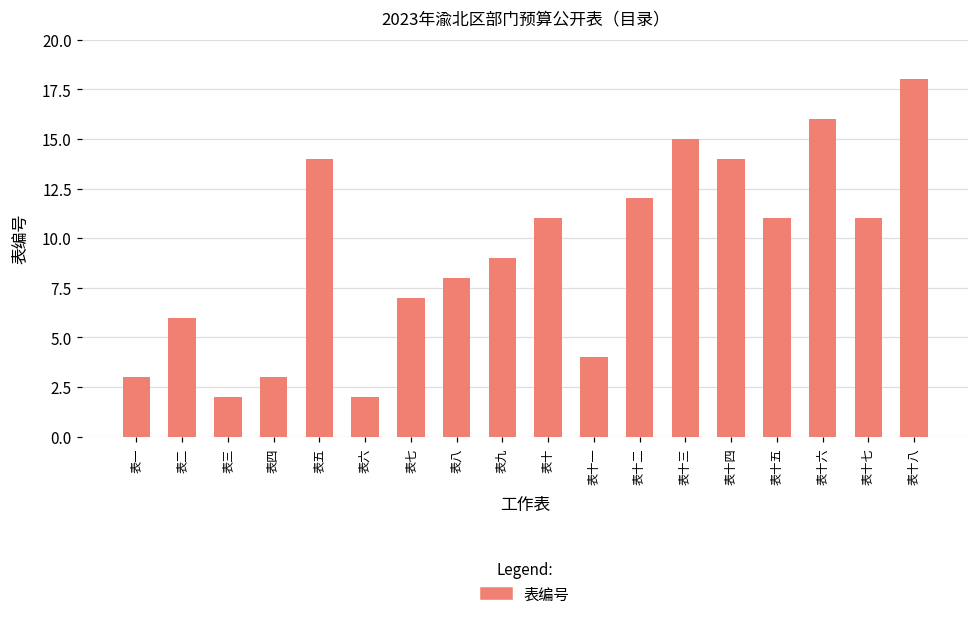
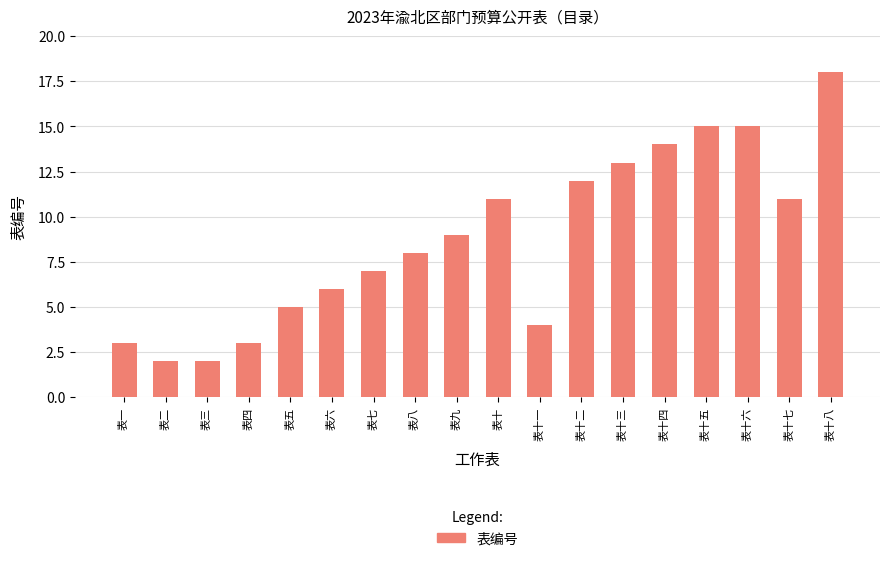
表二: 6 -> 2
表五: 14 -> 5
表六: 2 -> 6
表十三: 15 -> 13
表十五: 11 -> 15
表十六: 16 -> 15
